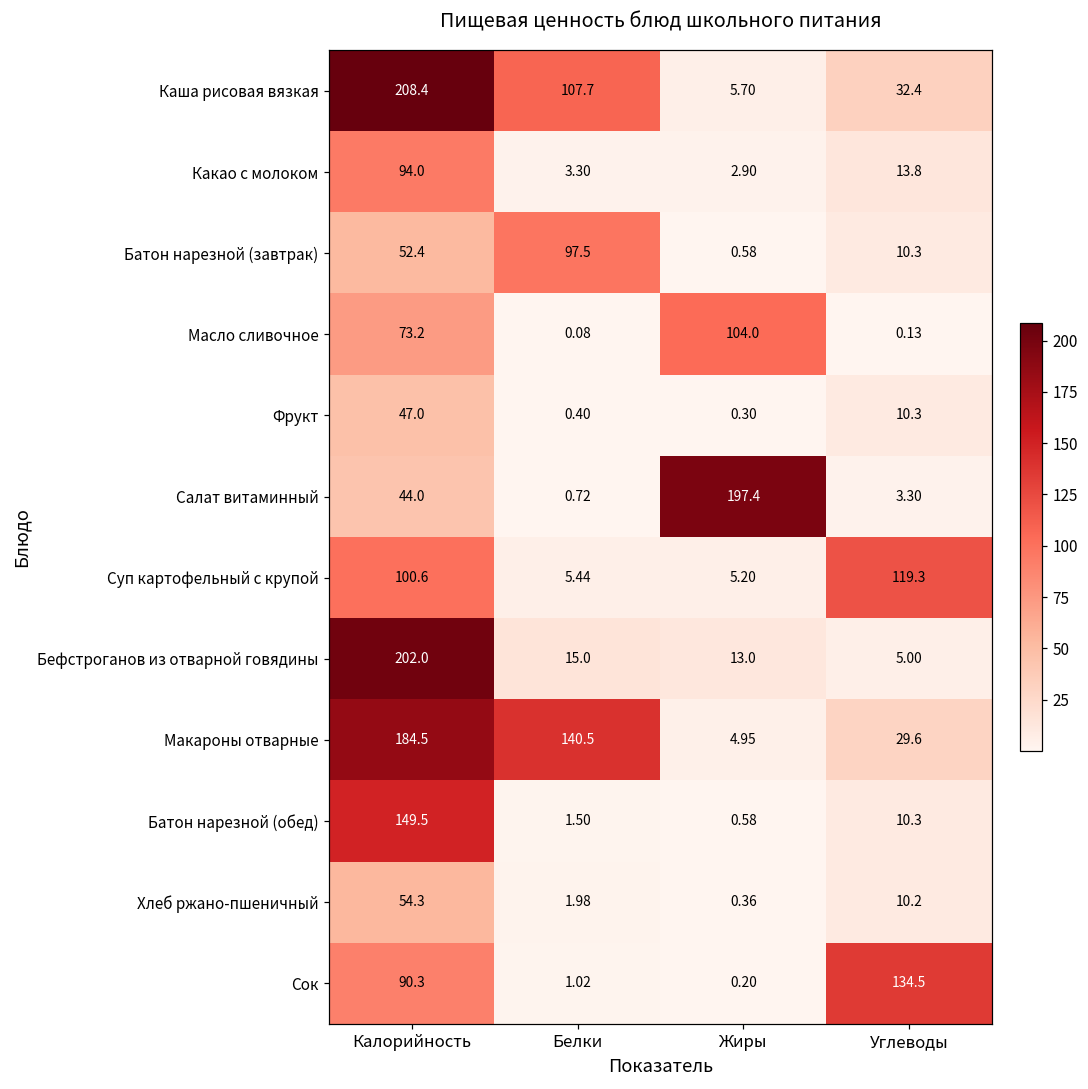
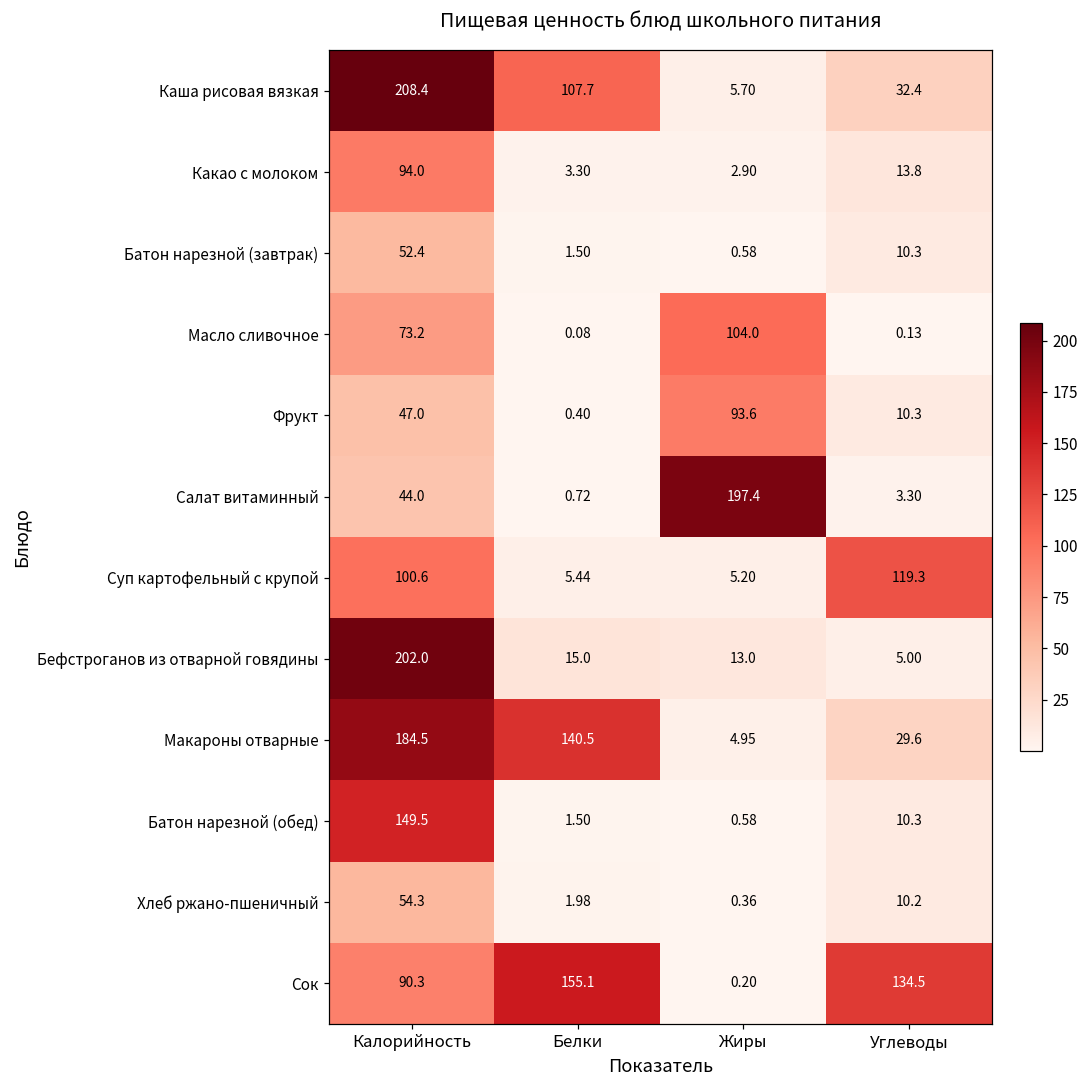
Батон нарезной (завтрак), Белки: 97.5 -> 1.50
Фрукт, Жиры: 0.30 -> 93.6
Сок, Белки: 1.02 -> 155.1
